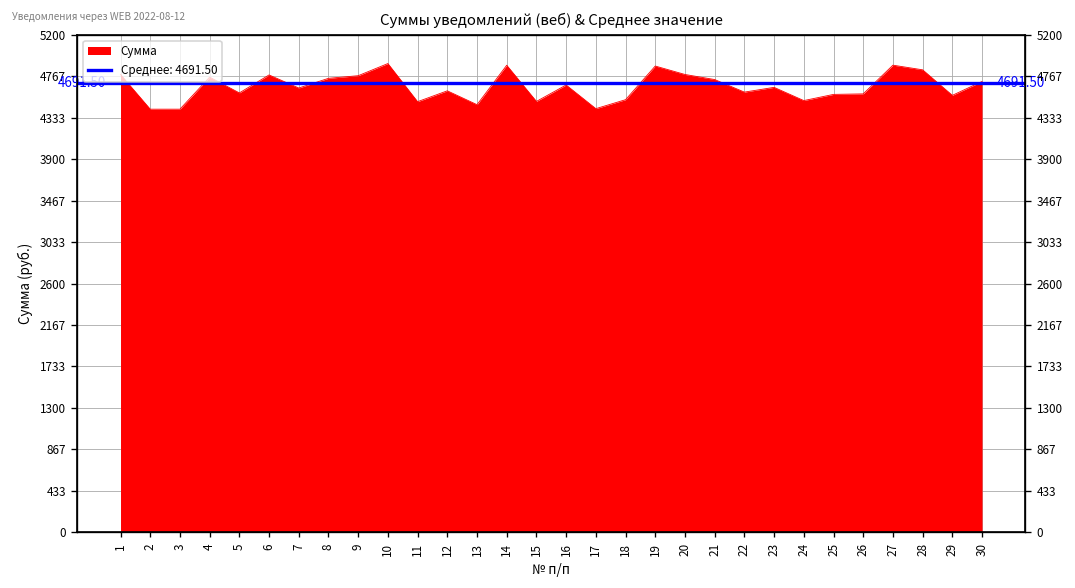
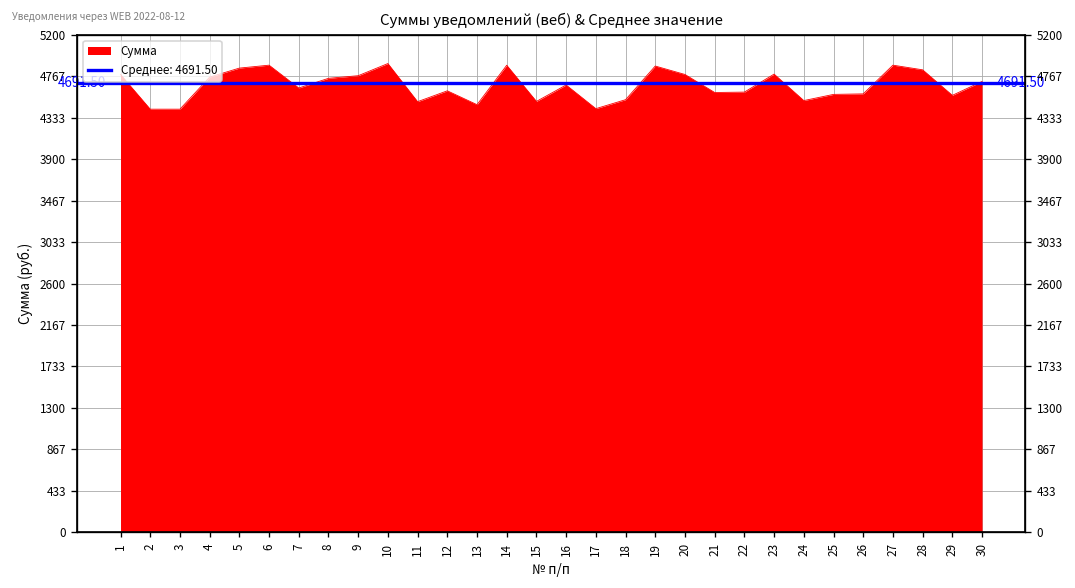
5: 4600 -> 4900
6: 4800 -> 4900
21: 4700 -> 4600
23: 4700 -> 4800
